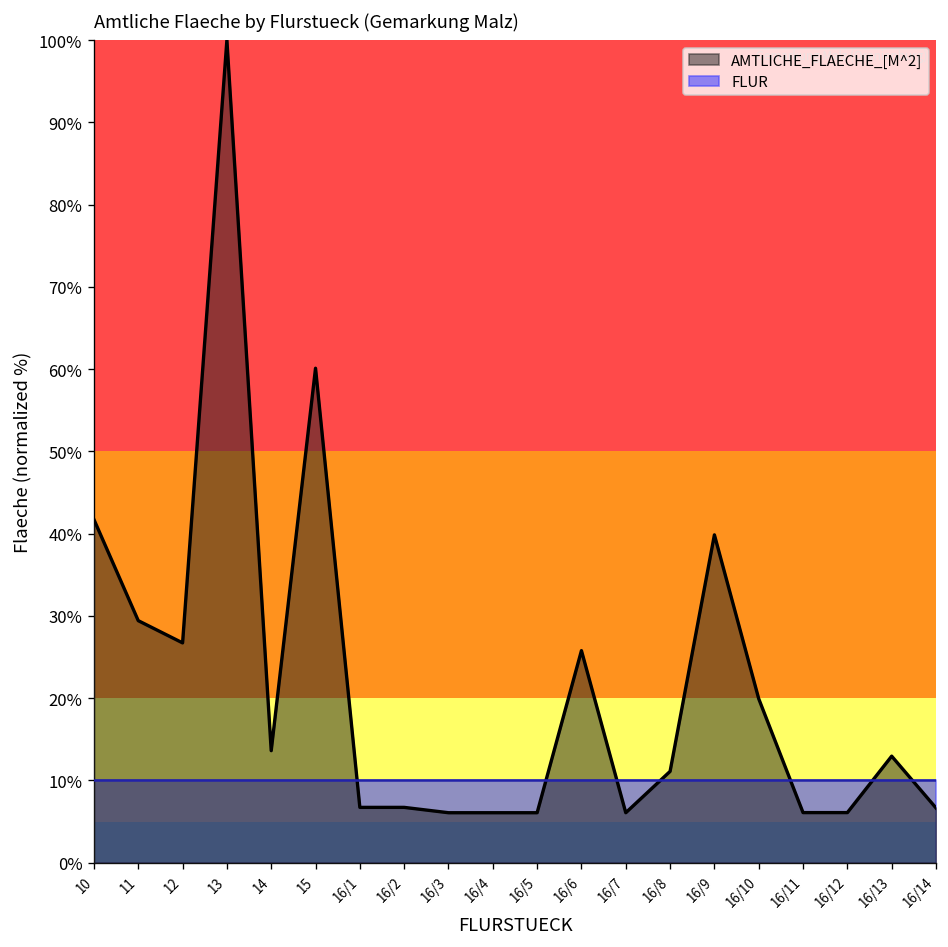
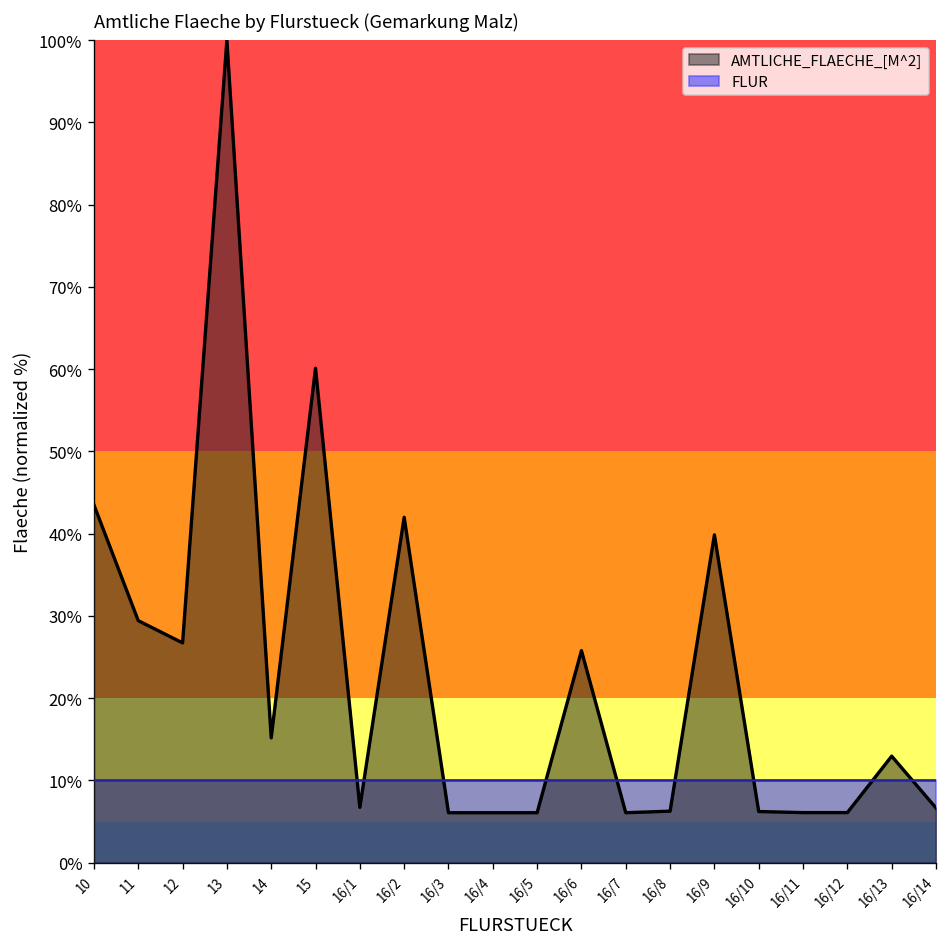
AMTLICHE_FLAECHE_[M^2], 10: 42% -> 43%
AMTLICHE_FLAECHE_[M^2], 14: 14% -> 15%
AMTLICHE_FLAECHE_[M^2], 16/2: 7% -> 42%
AMTLICHE_FLAECHE_[M^2], 16/8: 11% -> 6%
AMTLICHE_FLAECHE_[M^2], 16/10: 20% -> 6%
